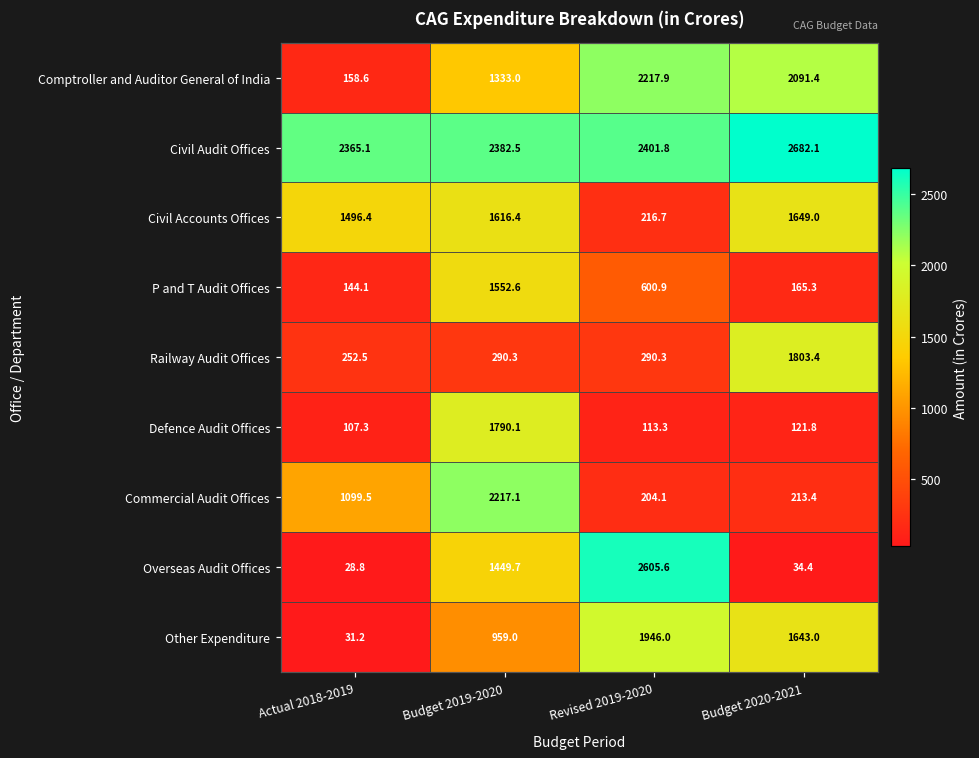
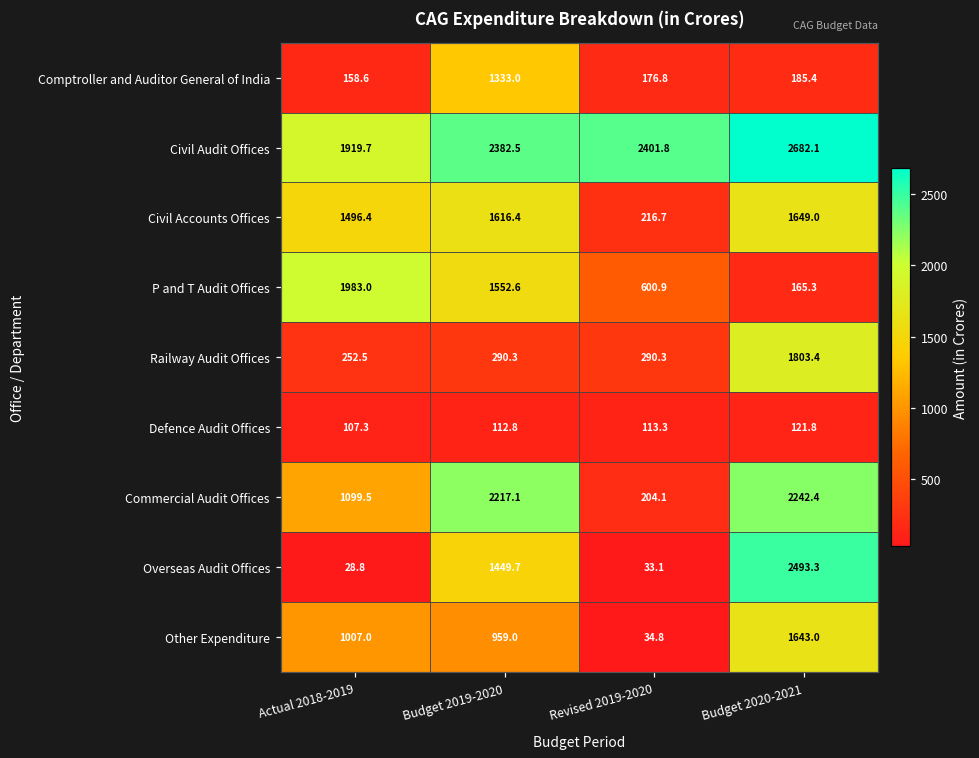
Comptroller and Auditor General of India, Revised 2019-2020: 2217.9 -> 176.8
Comptroller and Auditor General of India, Budget 2020-2021: 2091.4 -> 185.4
Civil Audit Offices, Actual 2018-2019: 2365.1 -> 1919.7
P and T Audit Offices, Actual 2018-2019: 144.1 -> 1983.0
Defence Audit Offices, Budget 2019-2020: 1790.1 -> 112.8
Commercial Audit Offices, Budget 2020-2021: 213.4 -> 2242.4
Overseas Audit Offices, Revised 2019-2020: 2605.6 -> 33.1
Overseas Audit Offices, Budget 2020-2021: 34.4 -> 2493.3
Other Expenditure, Actual 2018-2019: 31.2 -> 1007.0
Other Expenditure, Revised 2019-2020: 1946.0 -> 34.8
